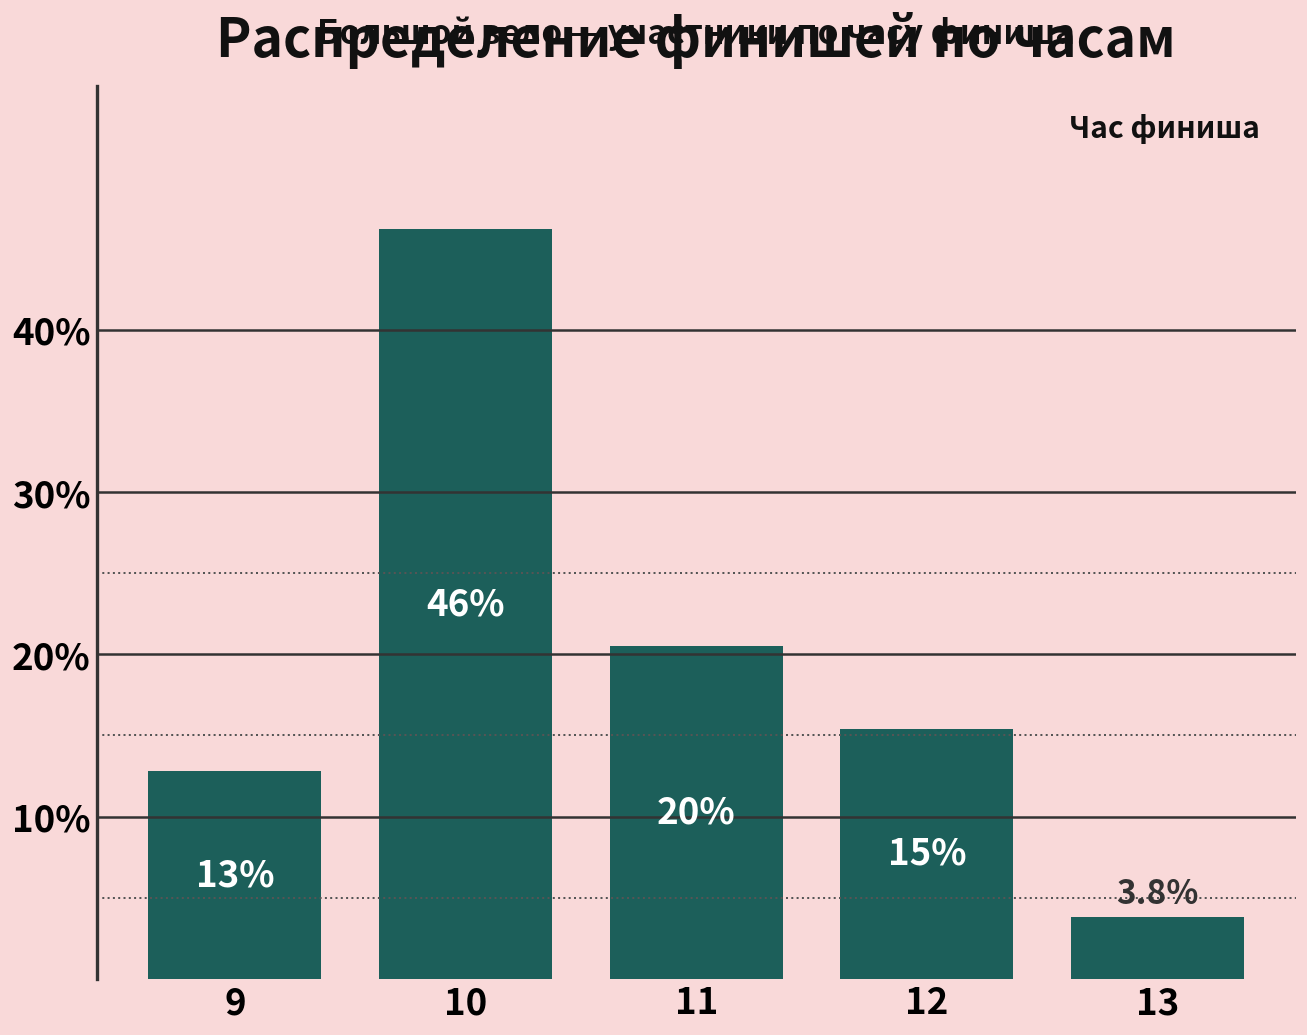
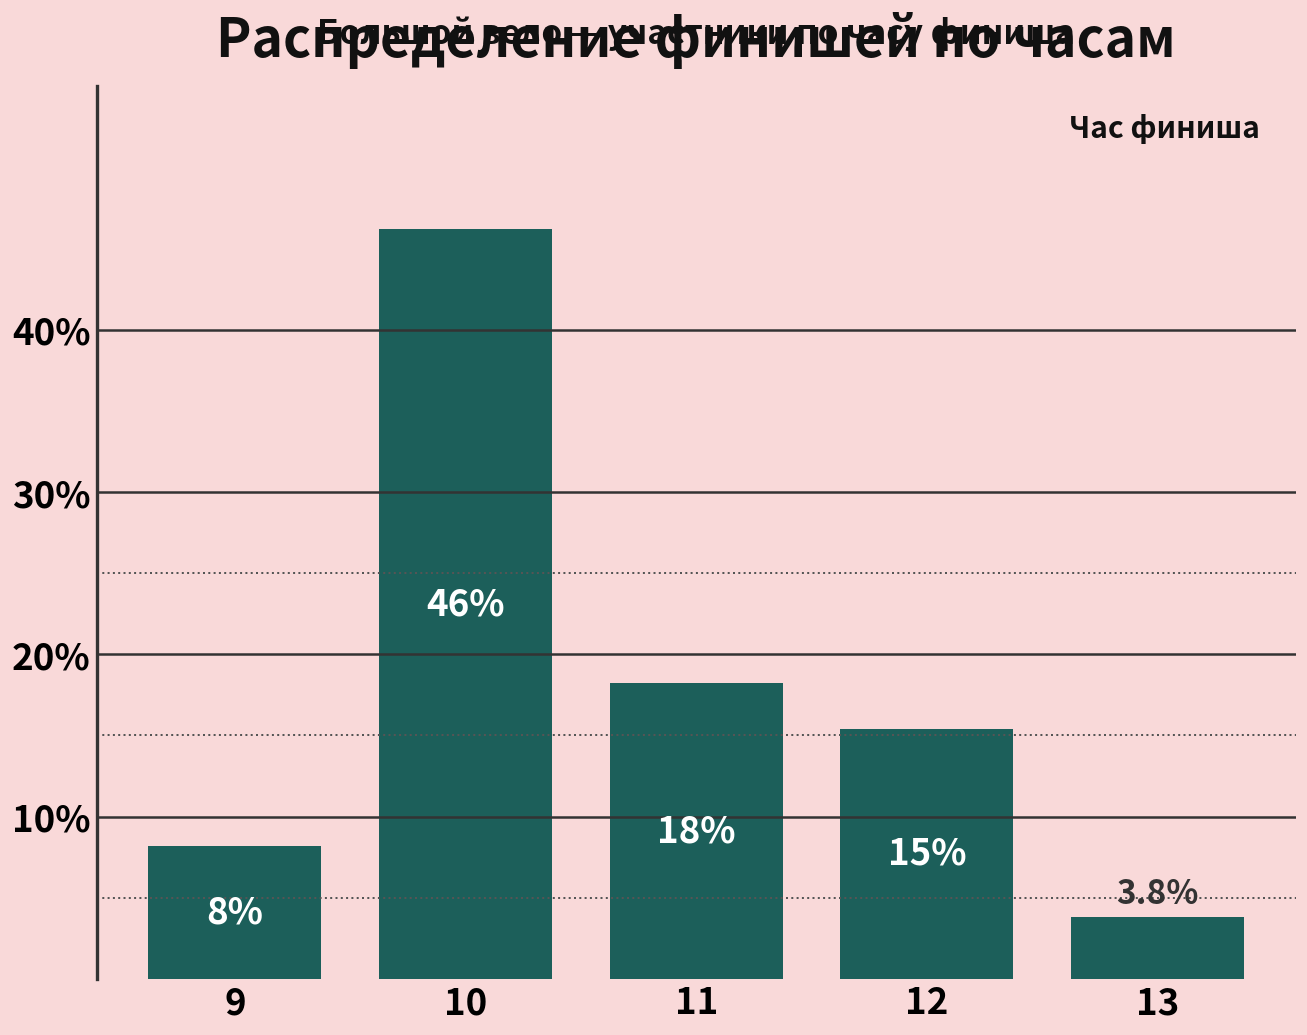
9: 13% -> 8%
11: 20% -> 18%
